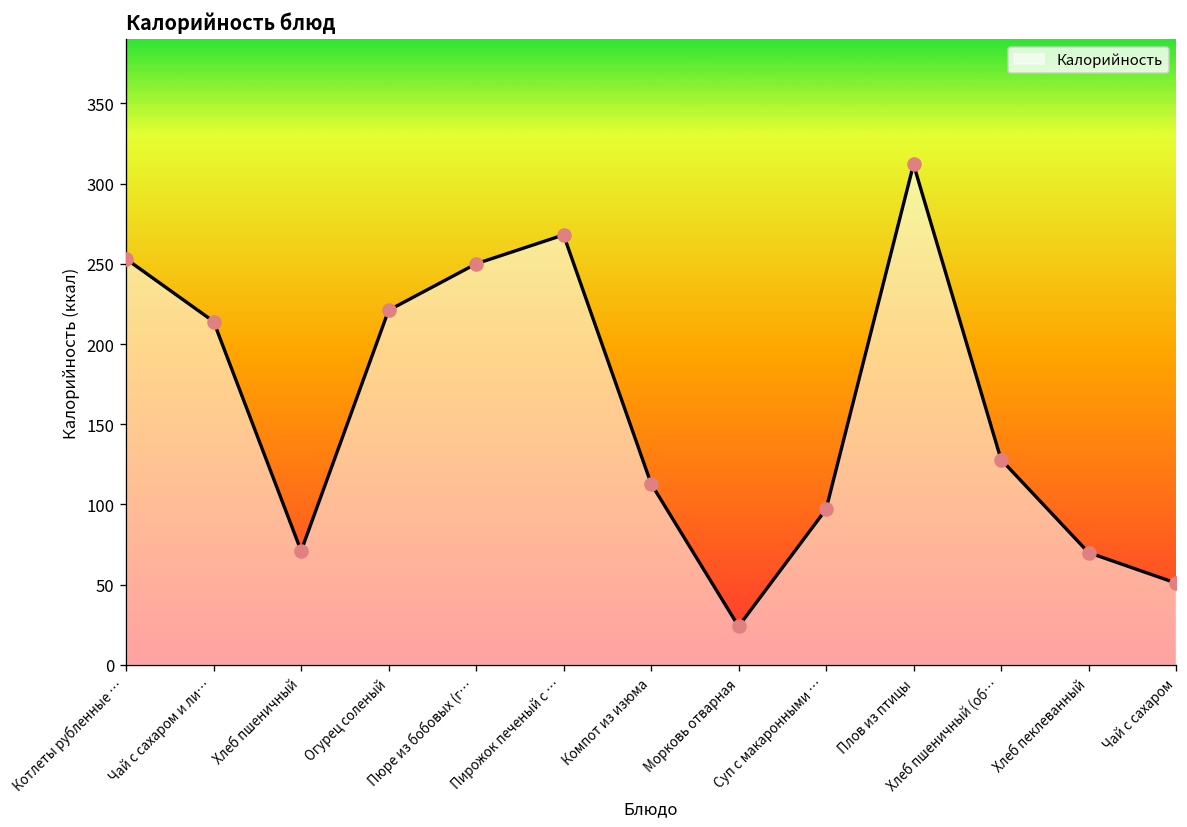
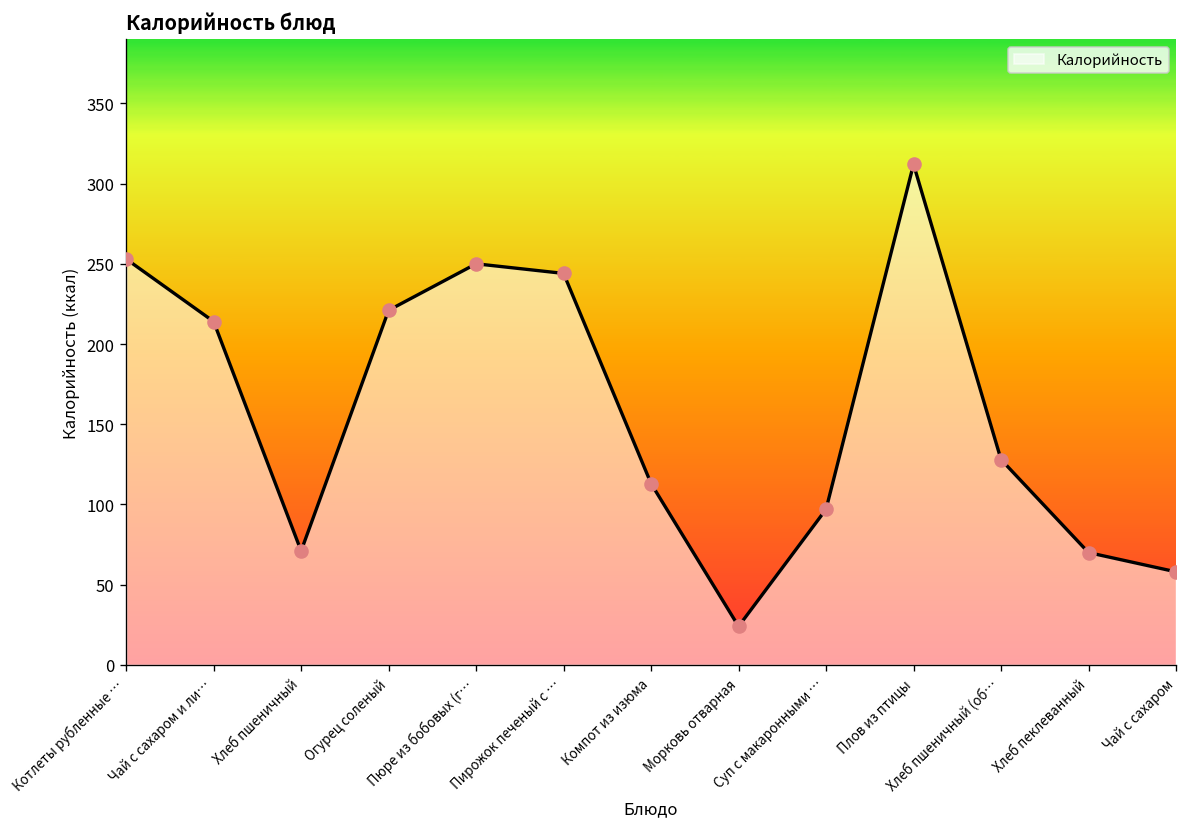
Пирожок печеный с …: 268 -> 244
Чай с сахаром: 51 -> 58
